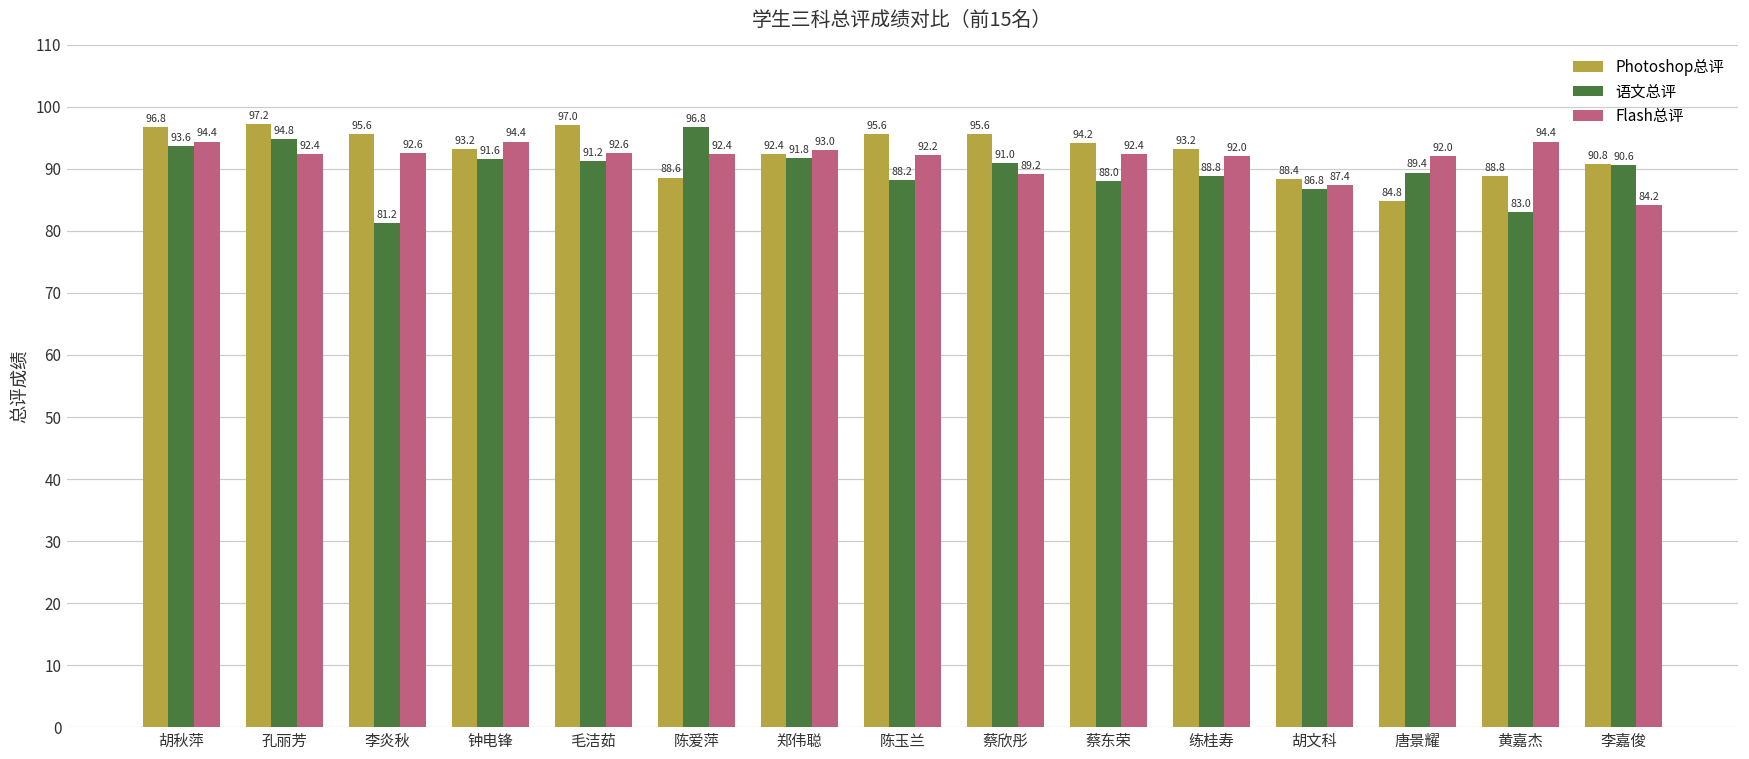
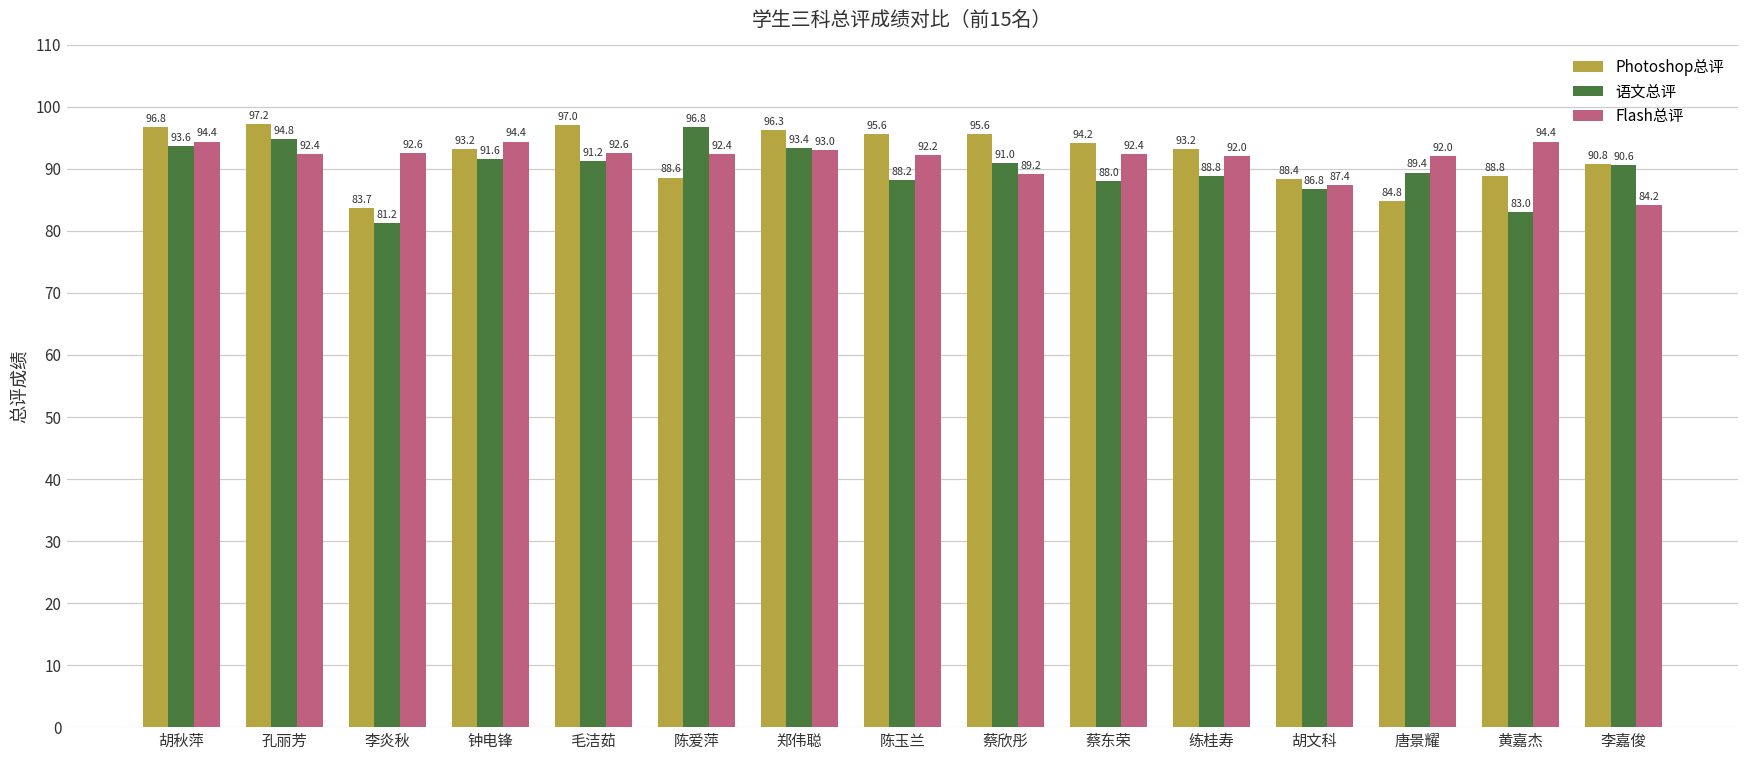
Photoshop总评, 李炎秋: 95.6 -> 83.7
Photoshop总评, 郑伟聪: 92.4 -> 96.3
语文总评, 郑伟聪: 91.8 -> 93.4
